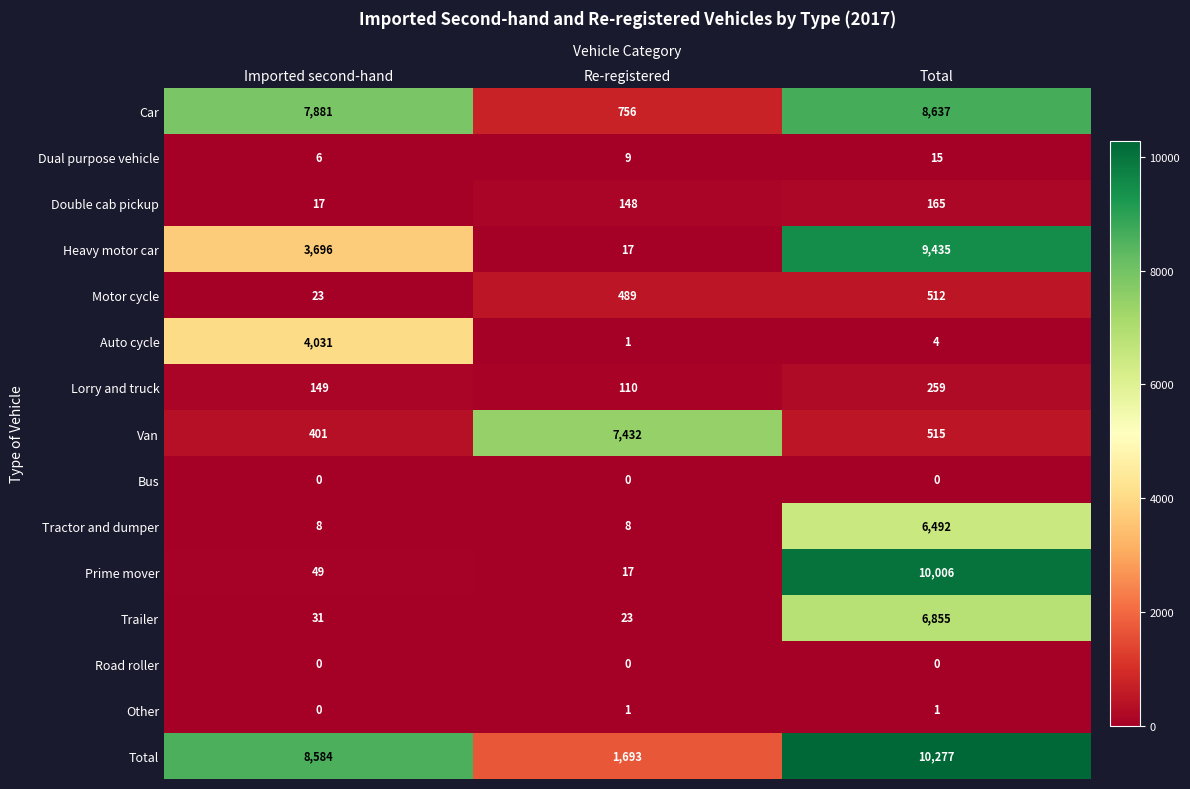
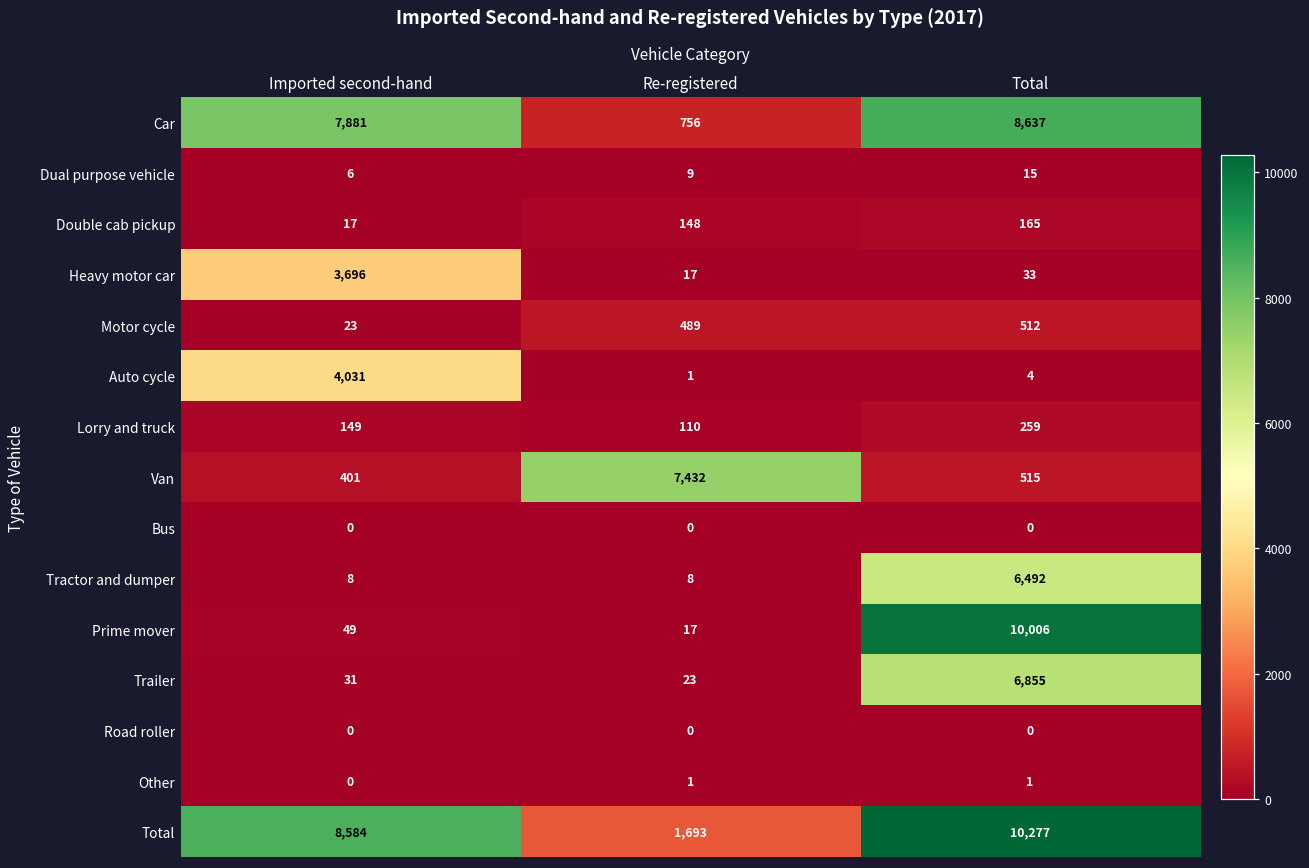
Heavy motor car, Total: 9,435 -> 33
